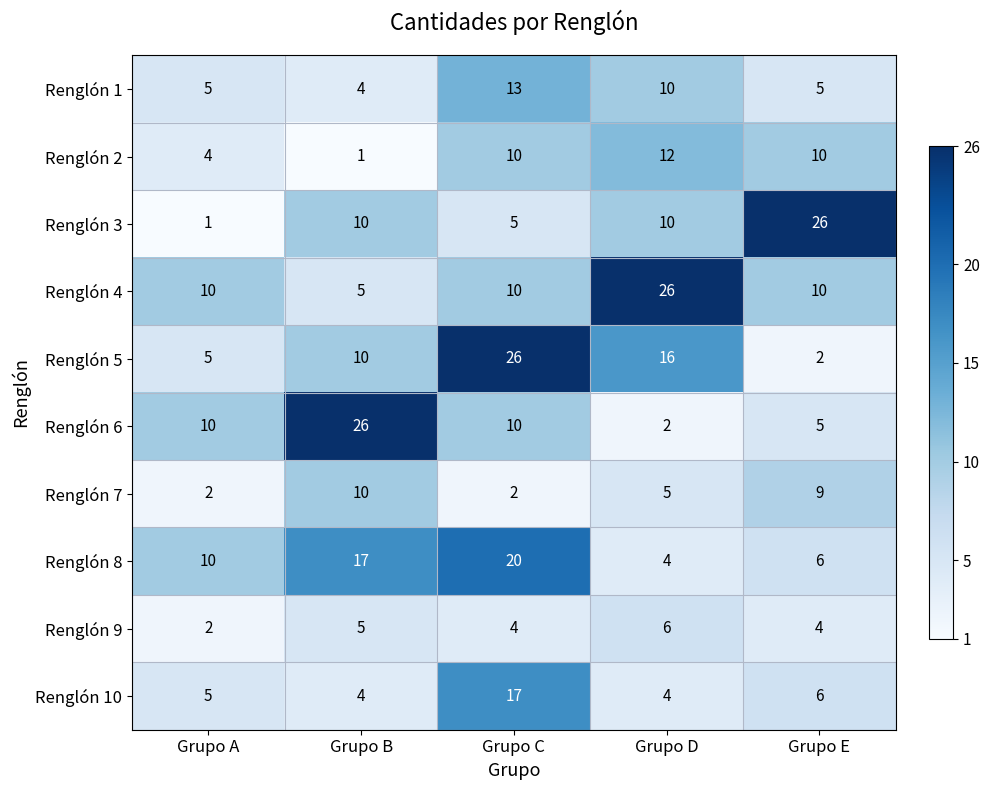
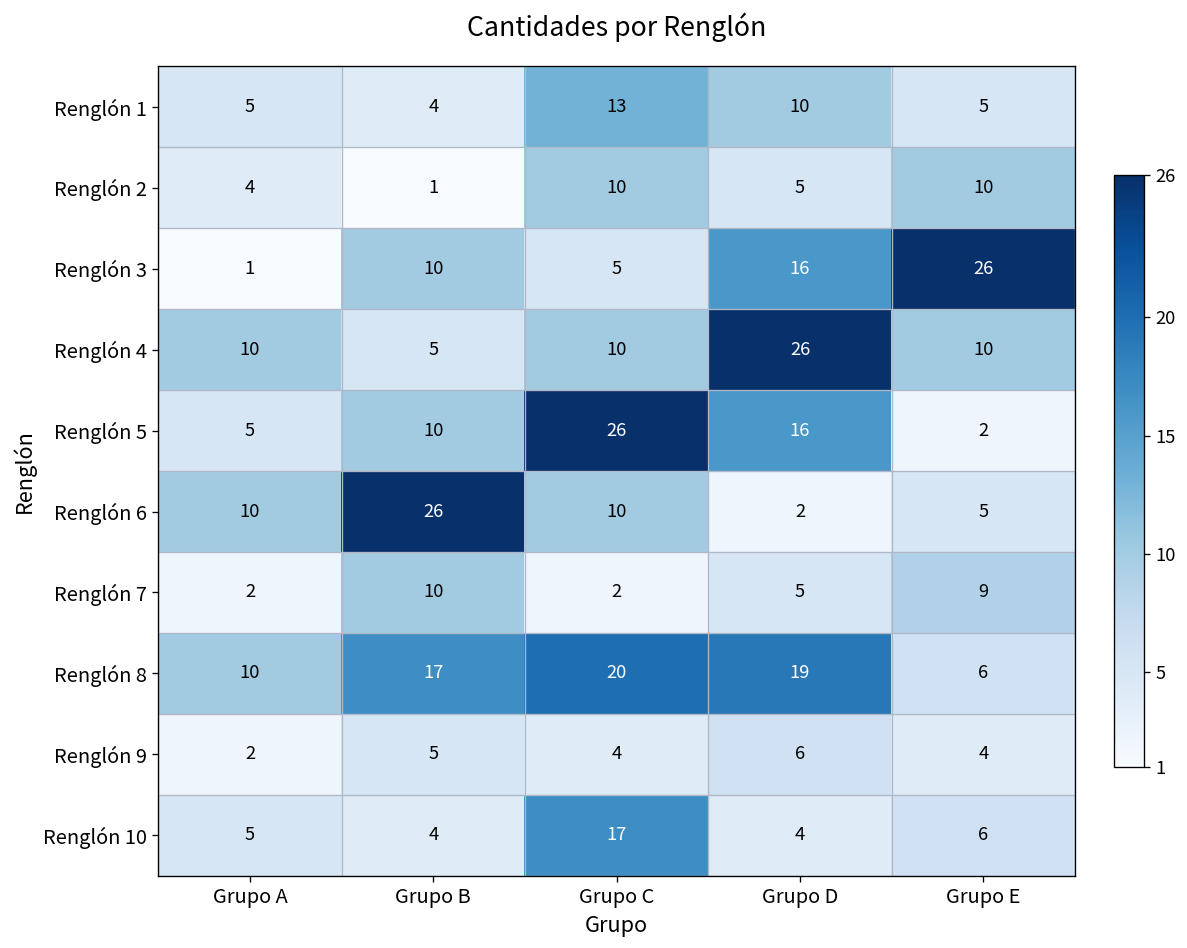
Renglón 2, Grupo D: 12 -> 5
Renglón 3, Grupo D: 10 -> 16
Renglón 8, Grupo D: 4 -> 19
